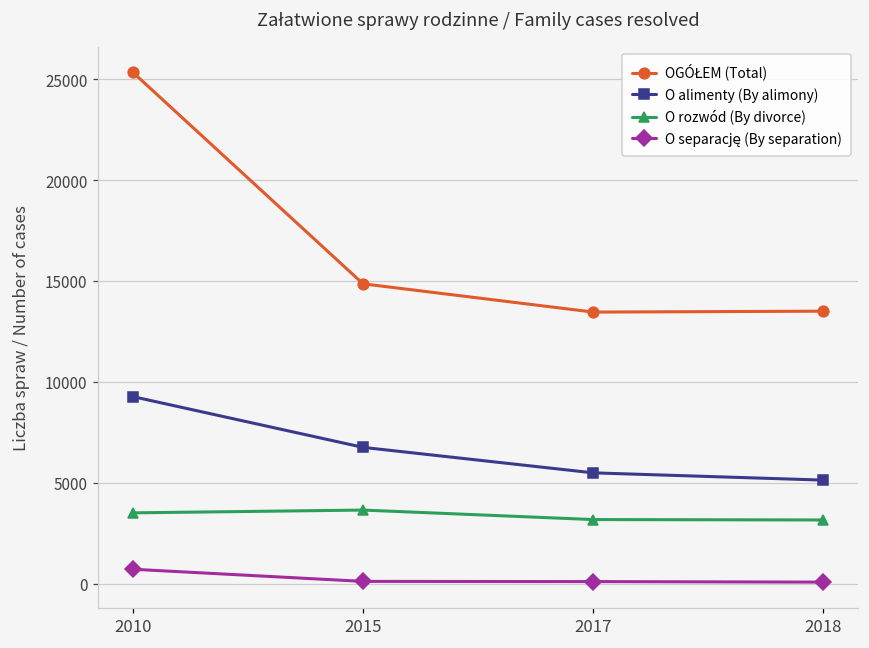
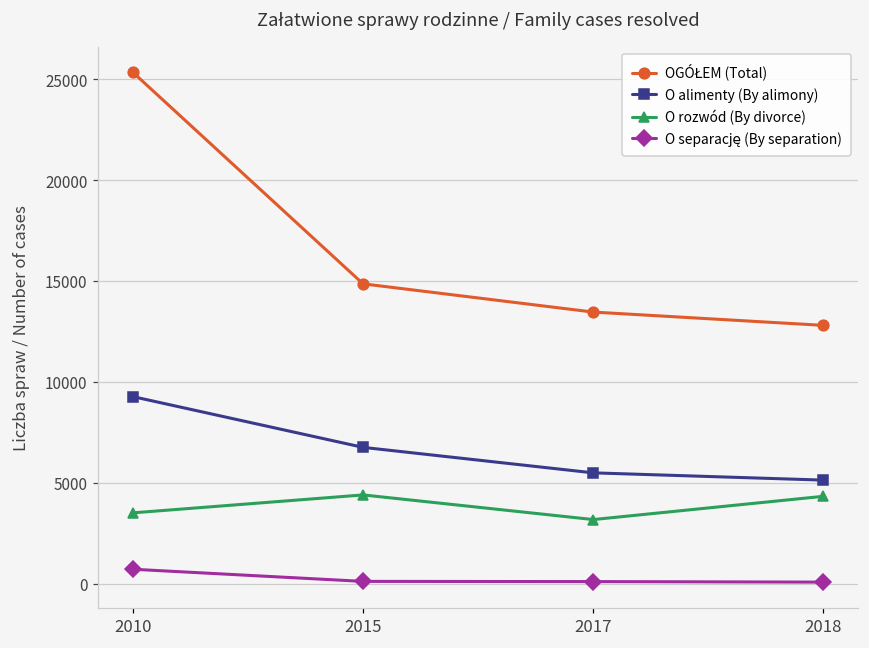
O rozwód (By divorce), 2015: 3700 -> 4400
OGÓŁEM (Total), 2018: 13500 -> 12800
O rozwód (By divorce), 2018: 3200 -> 4300
